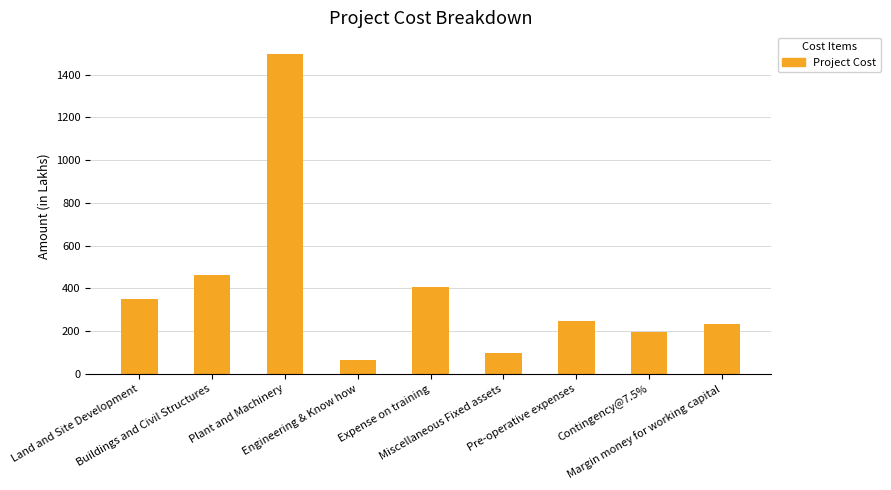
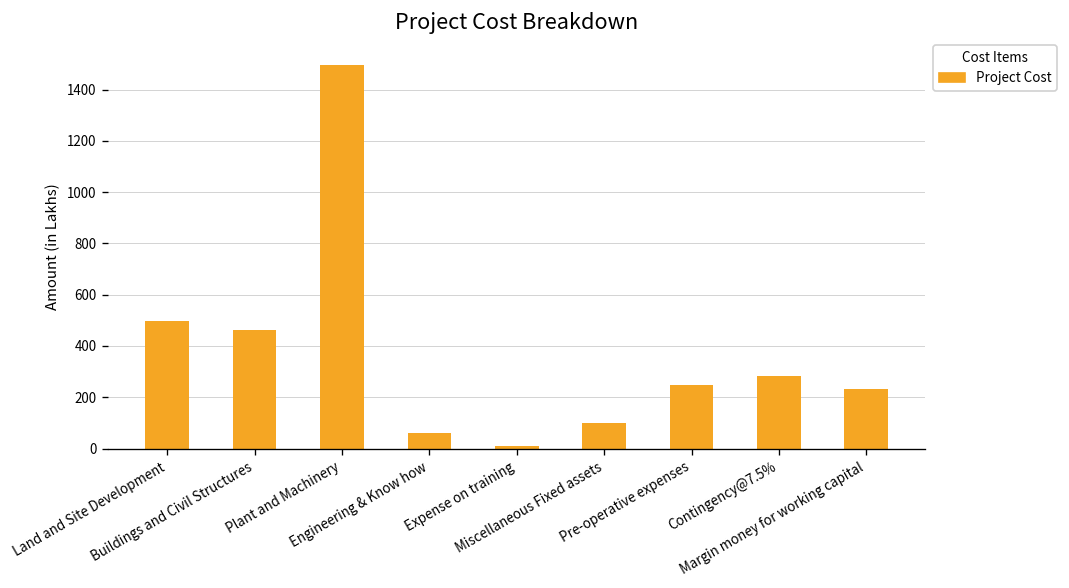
Land and Site Development: 350 -> 500
Expense on training: 410 -> 10
Contingency@7.5%: 200 -> 280
